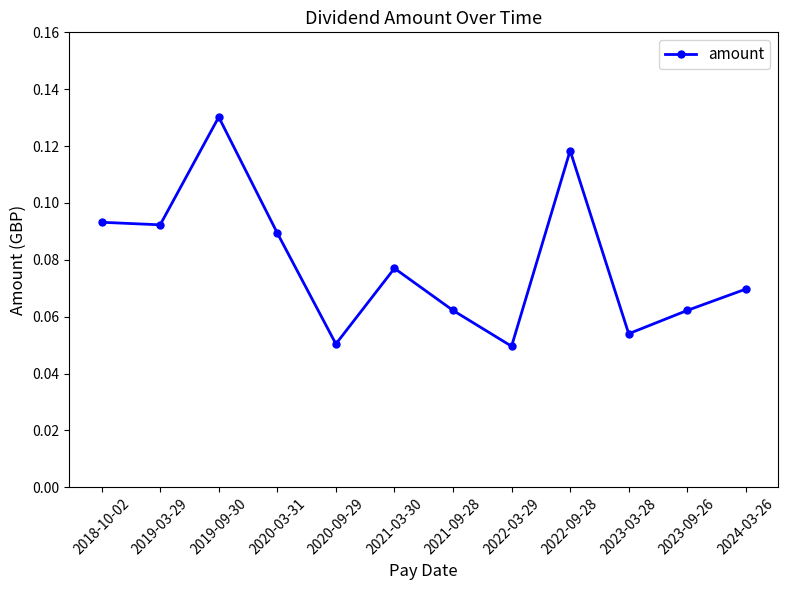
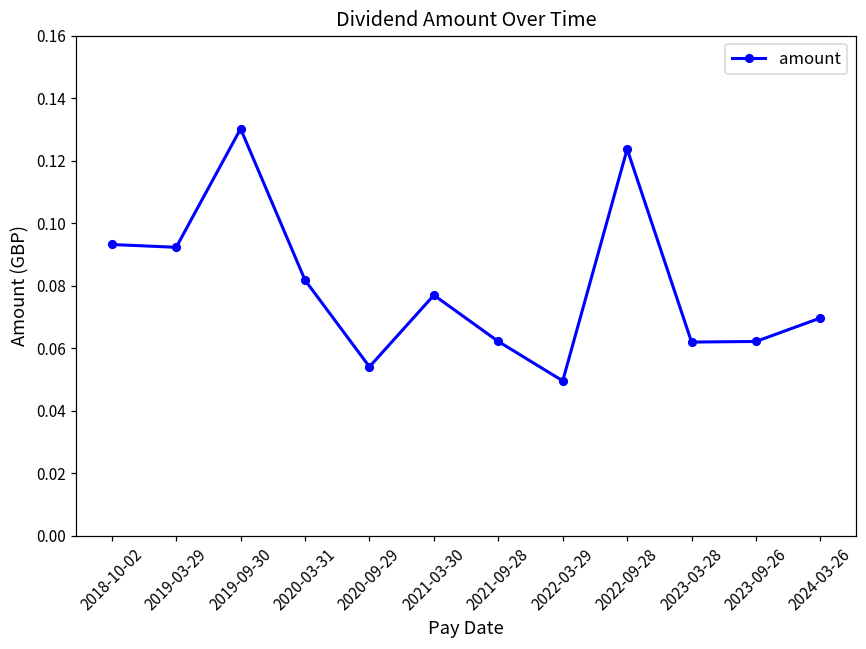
2020-03-31: 0.089 -> 0.082
2020-09-29: 0.050 -> 0.054
2022-09-28: 0.118 -> 0.124
2023-03-28: 0.054 -> 0.062
